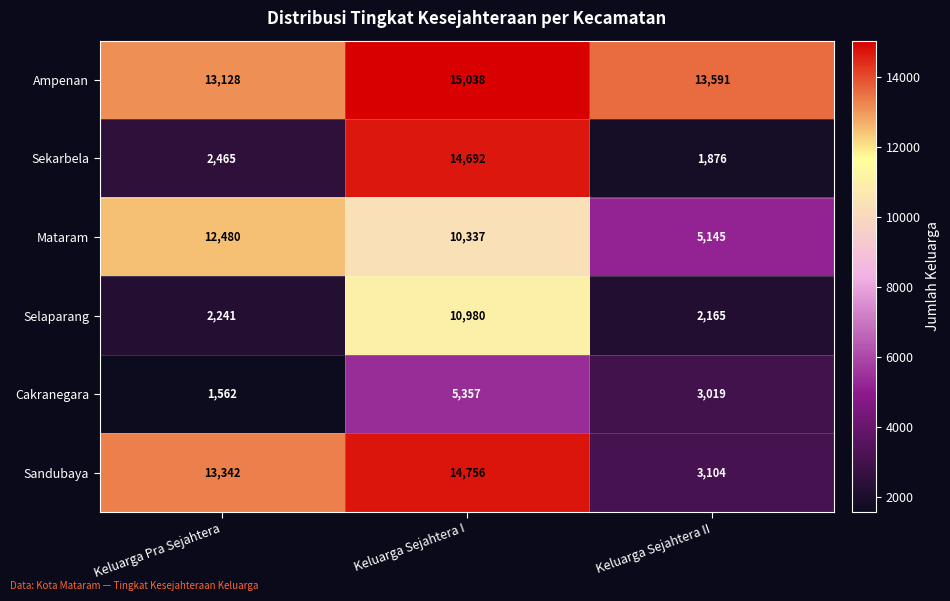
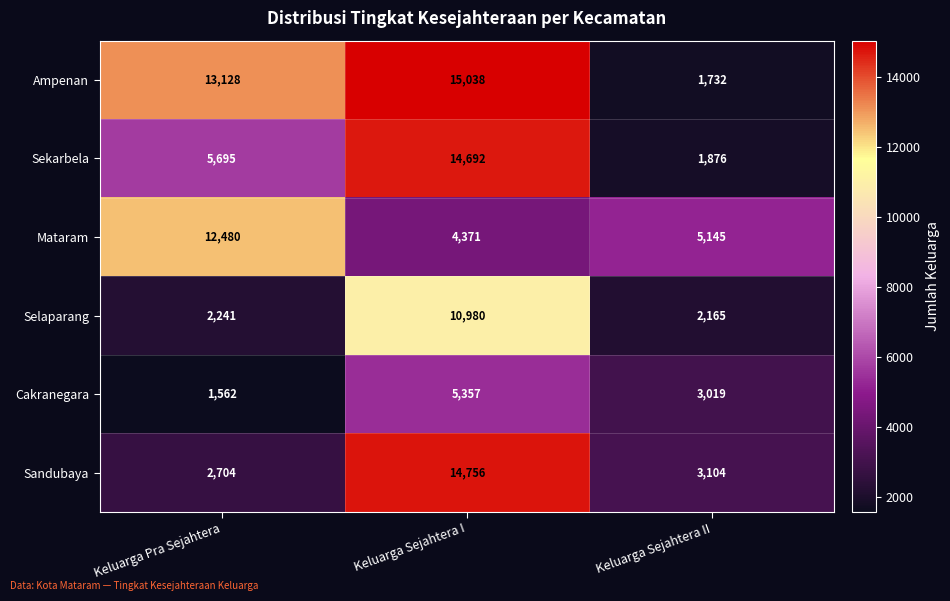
Ampenan, Keluarga Sejahtera II: 13,591 -> 1,732
Sekarbela, Keluarga Pra Sejahtera: 2,465 -> 5,695
Mataram, Keluarga Sejahtera I: 10,337 -> 4,371
Sandubaya, Keluarga Pra Sejahtera: 13,342 -> 2,704
